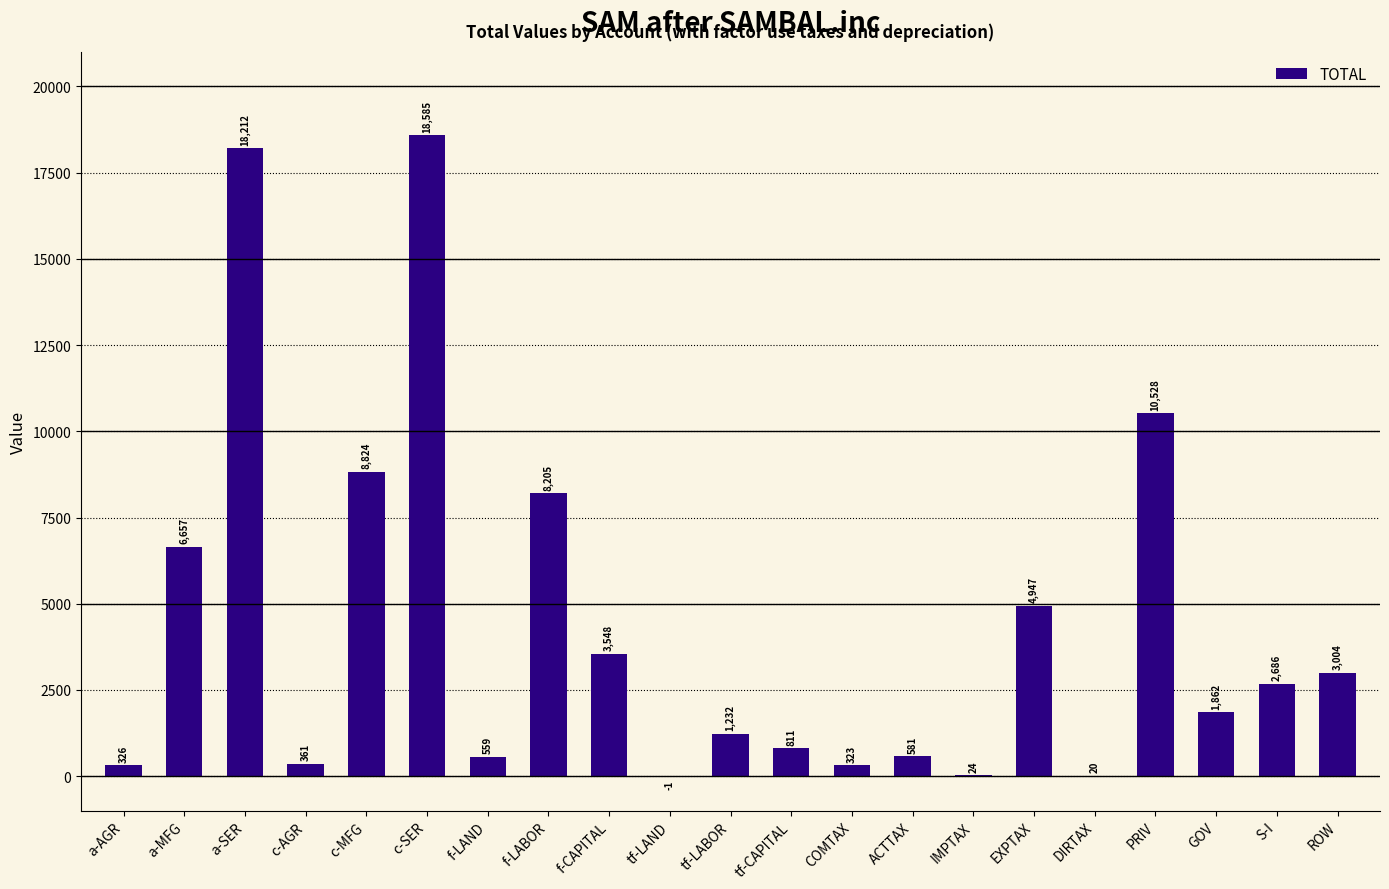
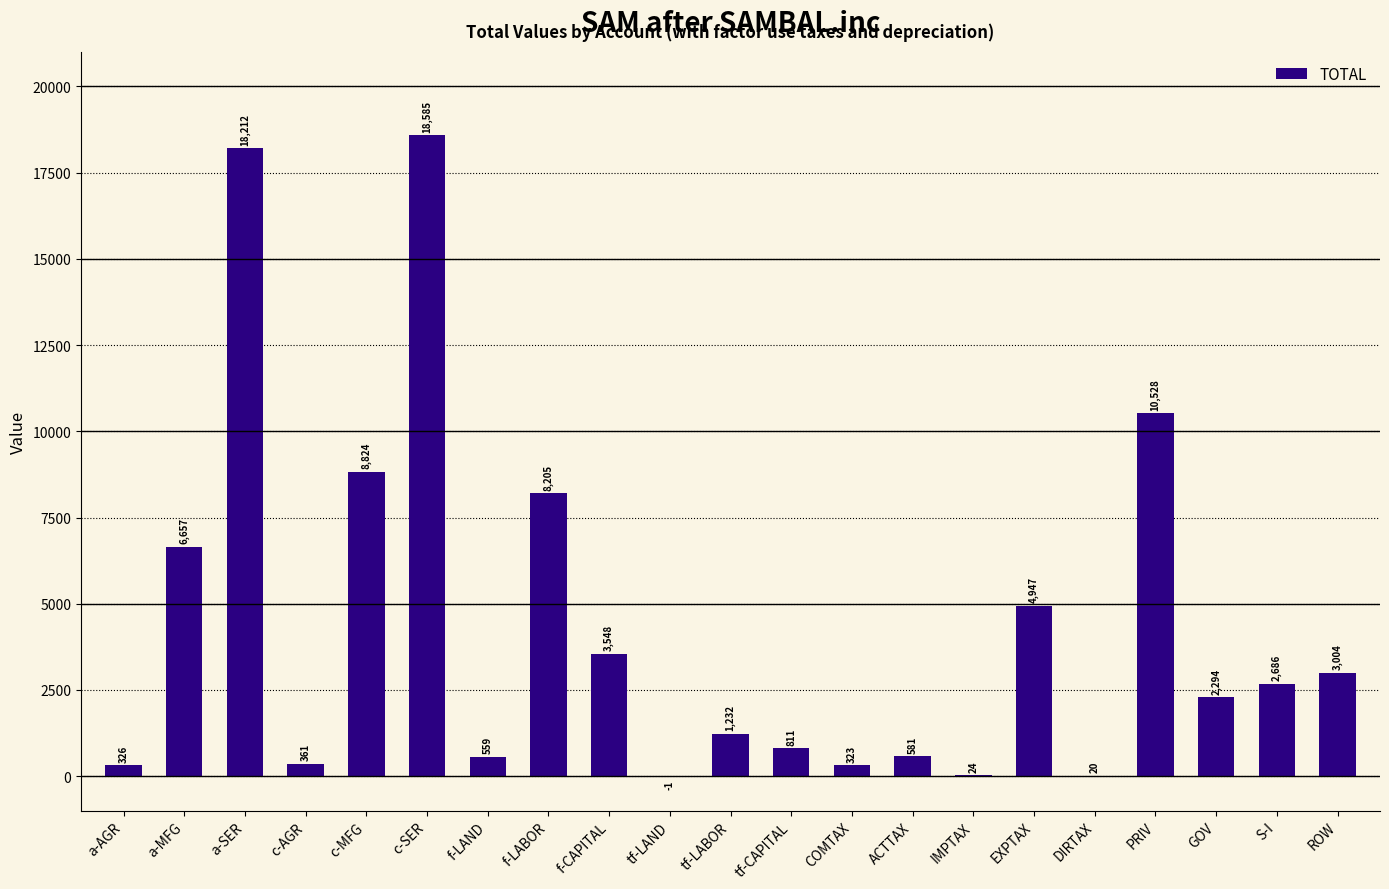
GOV: 1,862 -> 2,294
